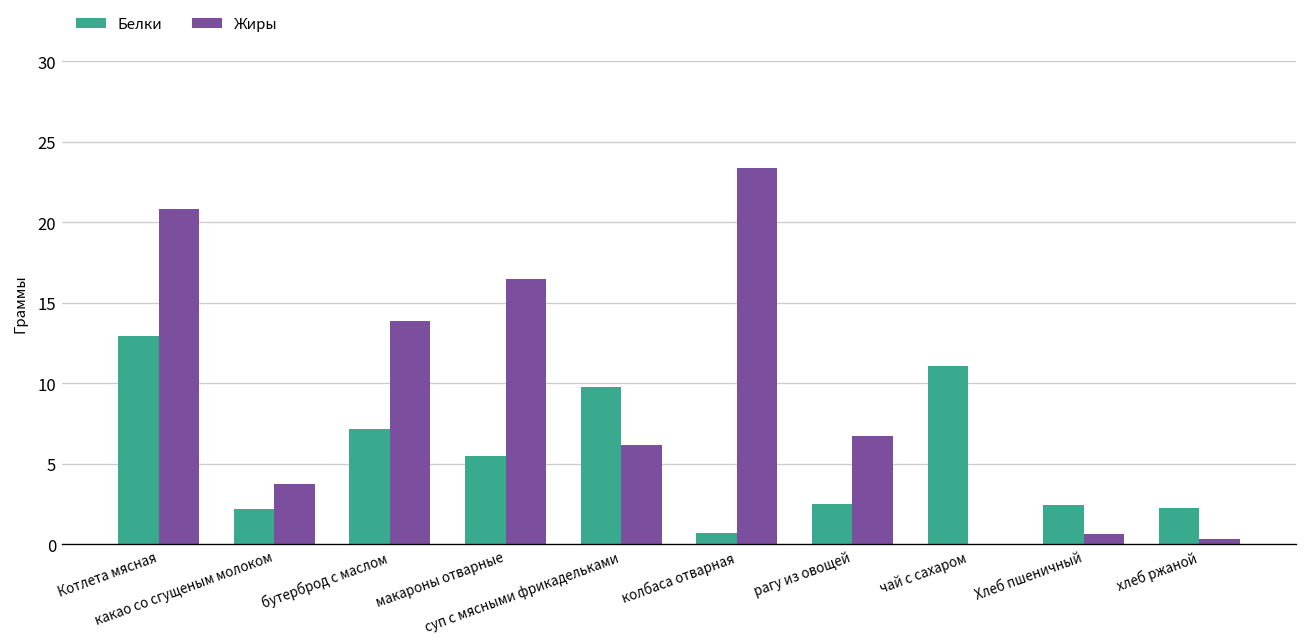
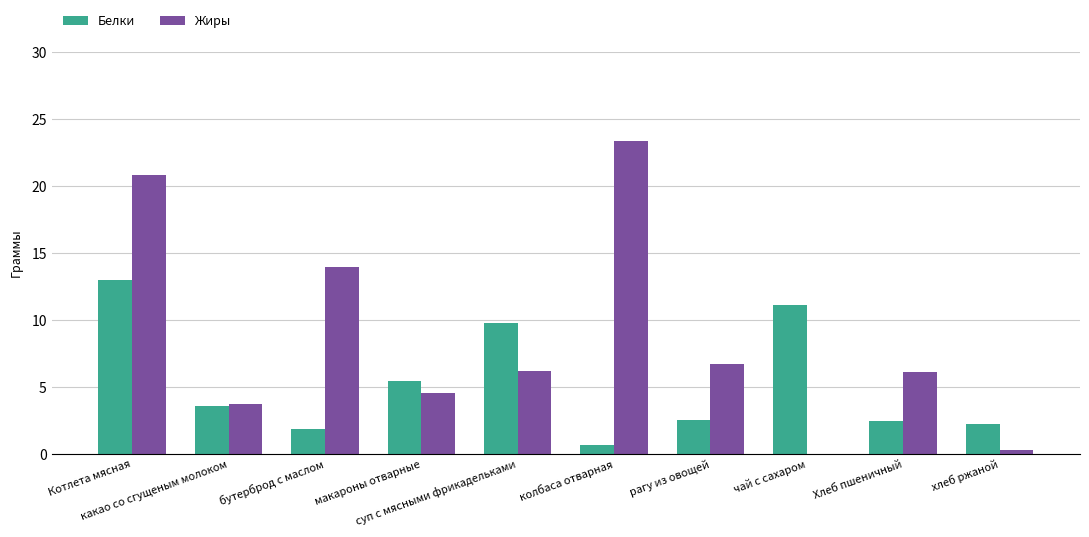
Белки, какао со сгущеным молоком: 2.2 -> 3.6
Белки, бутерброд с маслом: 7.2 -> 1.9
Жиры, макароны отварные: 16.5 -> 4.5
Жиры, Хлеб пшеничный: 0.6 -> 6.1
